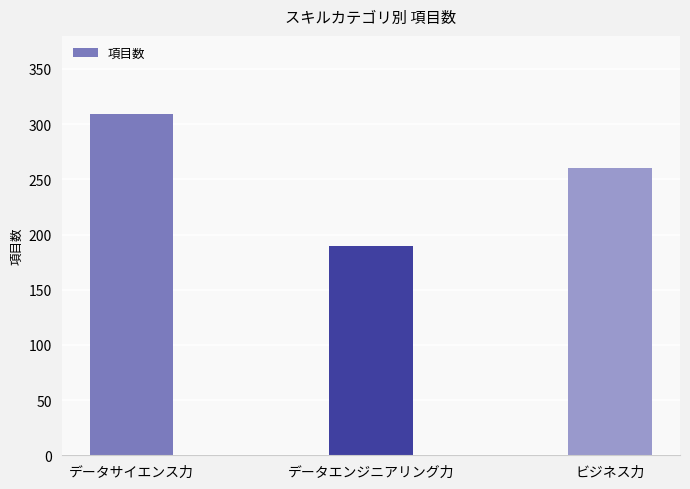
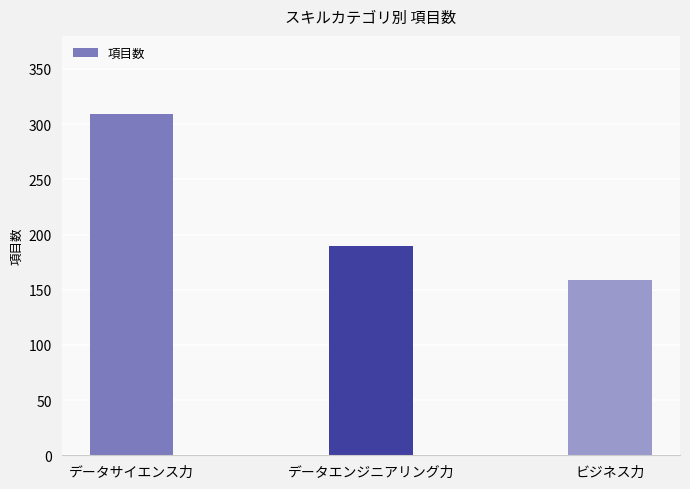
ビジネス力: 260 -> 159
